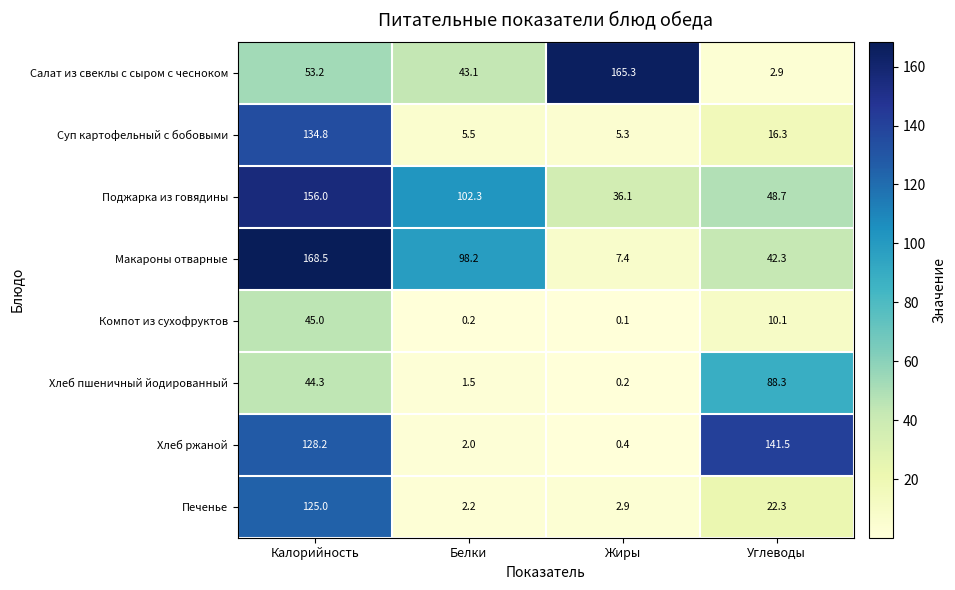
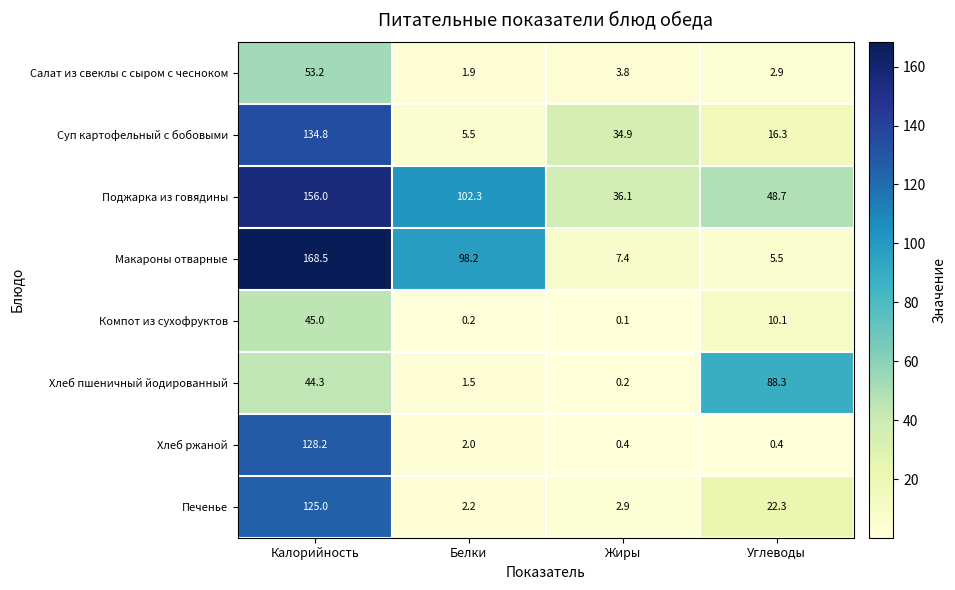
Салат из свеклы с сыром с чесноком, Белки: 43.1 -> 1.9
Салат из свеклы с сыром с чесноком, Жиры: 165.3 -> 3.8
Суп картофельный с бобовыми, Жиры: 5.3 -> 34.9
Макароны отварные, Углеводы: 42.3 -> 5.5
Хлеб ржаной, Углеводы: 141.5 -> 0.4
